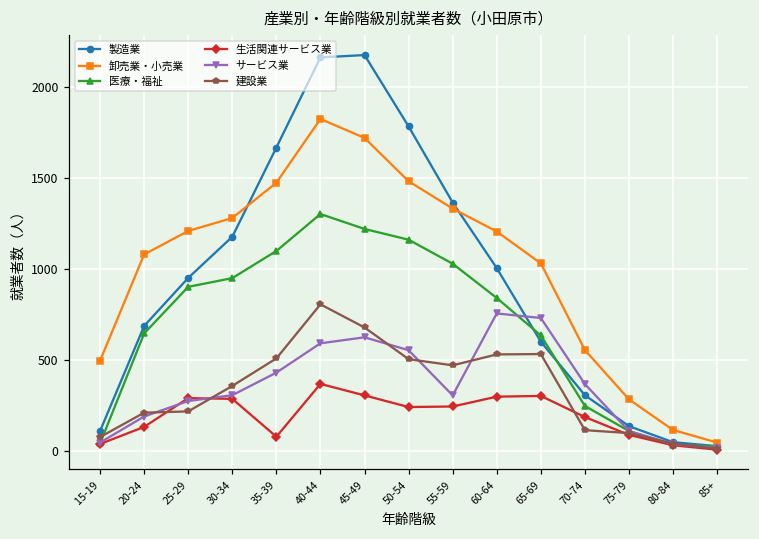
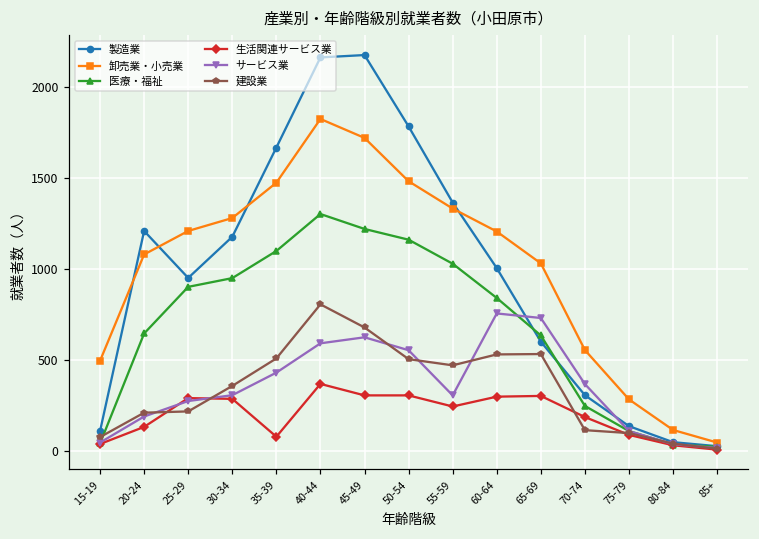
製造業, 20-24: 690 -> 1210
生活関連サービス業, 50-54: 240 -> 310
